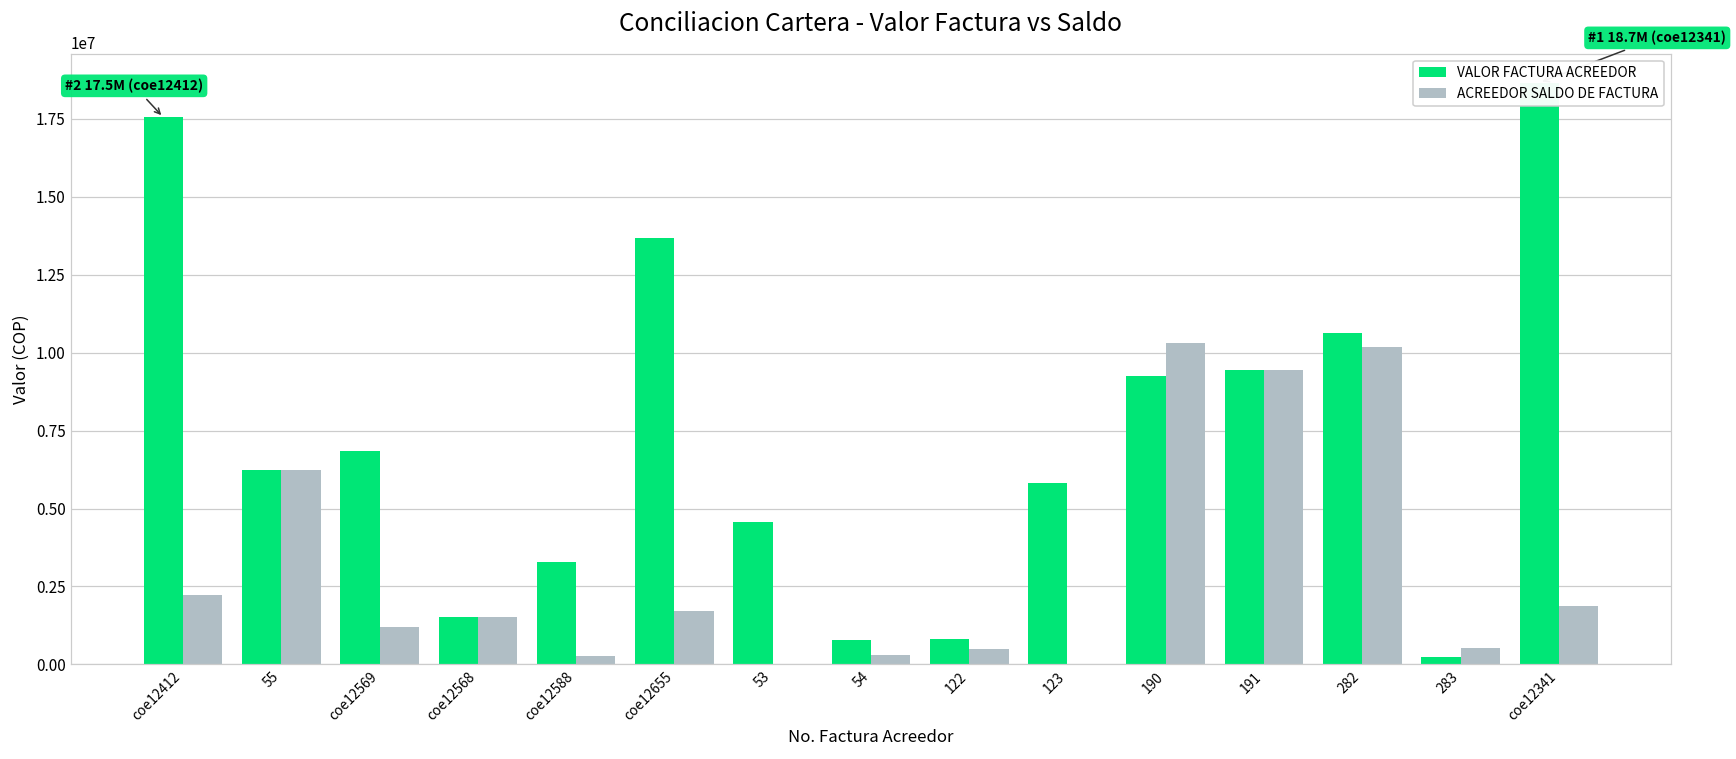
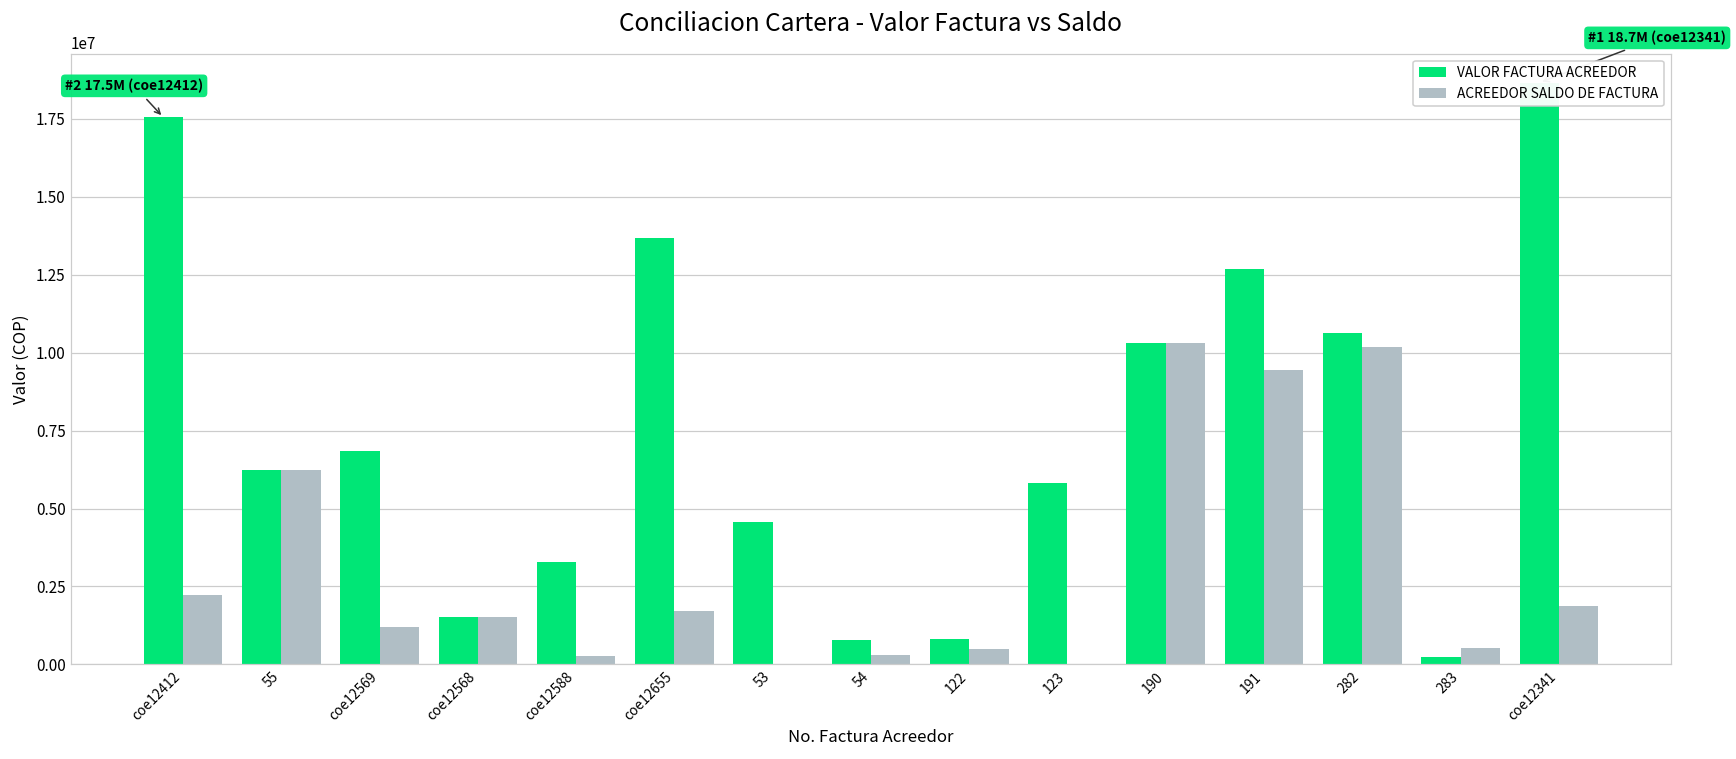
VALOR FACTURA ACREEDOR, 190: 9200000 -> 10300000
VALOR FACTURA ACREEDOR, 191: 9400000 -> 12700000
